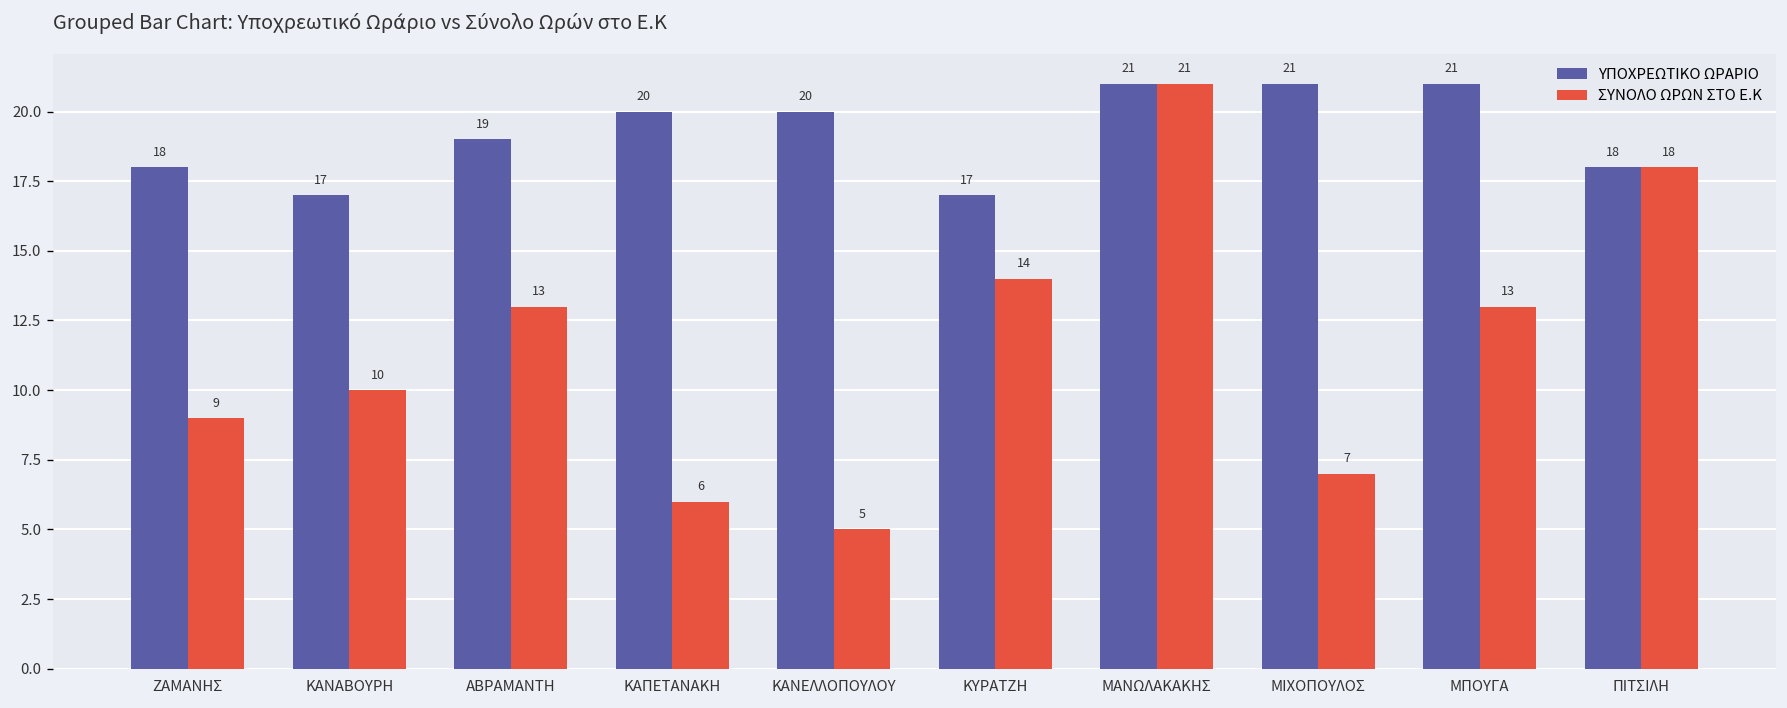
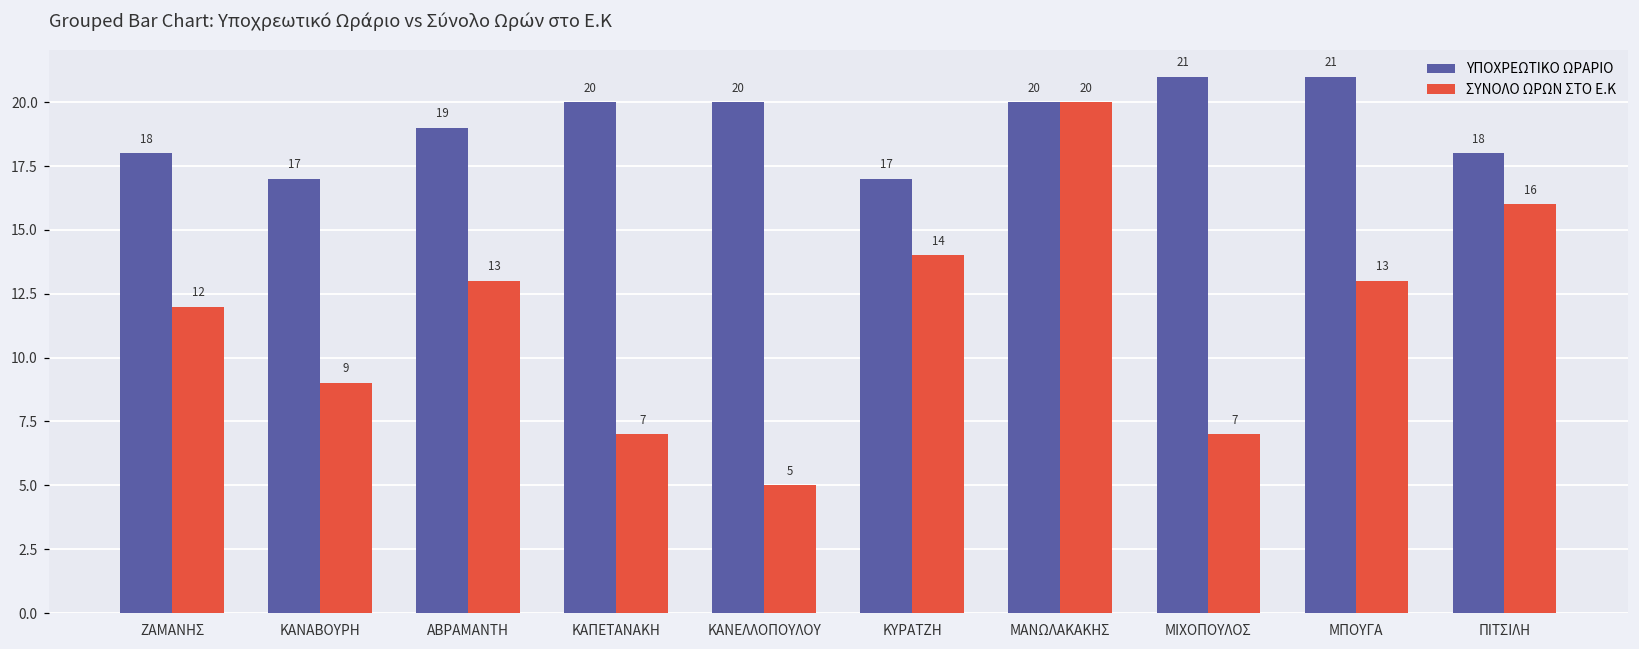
ΣΥΝΟΛΟ ΩΡΩΝ ΣΤΟ Ε.Κ, ΖΑΜΑΝΗΣ: 9 -> 12
ΣΥΝΟΛΟ ΩΡΩΝ ΣΤΟ Ε.Κ, ΚΑΝΑΒΟΥΡΗ: 10 -> 9
ΣΥΝΟΛΟ ΩΡΩΝ ΣΤΟ Ε.Κ, ΚΑΠΕΤΑΝΑΚΗ: 6 -> 7
ΥΠΟΧΡΕΩΤΙΚΟ ΩΡΑΡΙΟ, ΜΑΝΩΛΑΚΑΚΗΣ: 21 -> 20
ΣΥΝΟΛΟ ΩΡΩΝ ΣΤΟ Ε.Κ, ΜΑΝΩΛΑΚΑΚΗΣ: 21 -> 20
ΣΥΝΟΛΟ ΩΡΩΝ ΣΤΟ Ε.Κ, ΠΙΤΣΙΛΗ: 18 -> 16
